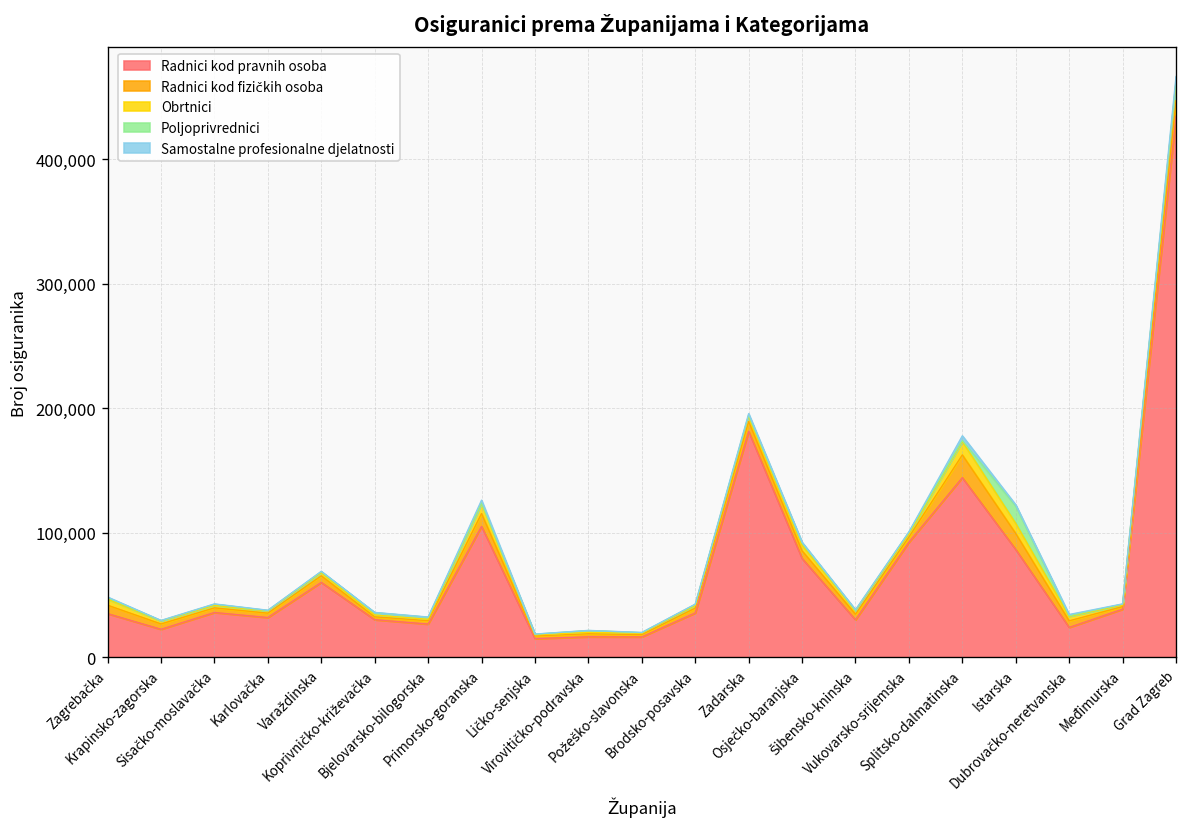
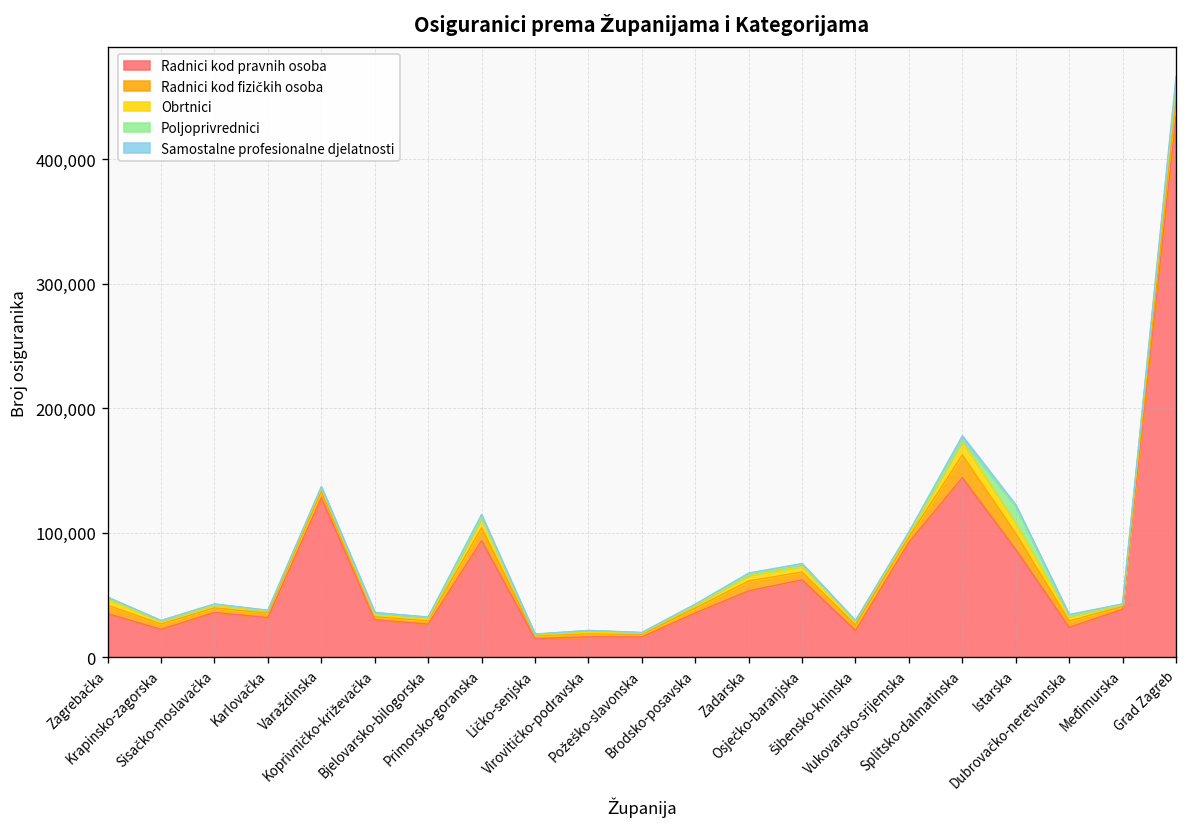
Radnici kod pravnih osoba, Varaždinska: 60,000 -> 128,000
Radnici kod pravnih osoba, Primorsko-goranska: 105,000 -> 94,000
Radnici kod pravnih osoba, Zadarska: 181,000 -> 53,000
Radnici kod pravnih osoba, Osječko-baranjska: 79,000 -> 62,000
Radnici kod pravnih osoba, Šibensko-kninska: 30,000 -> 21,000
